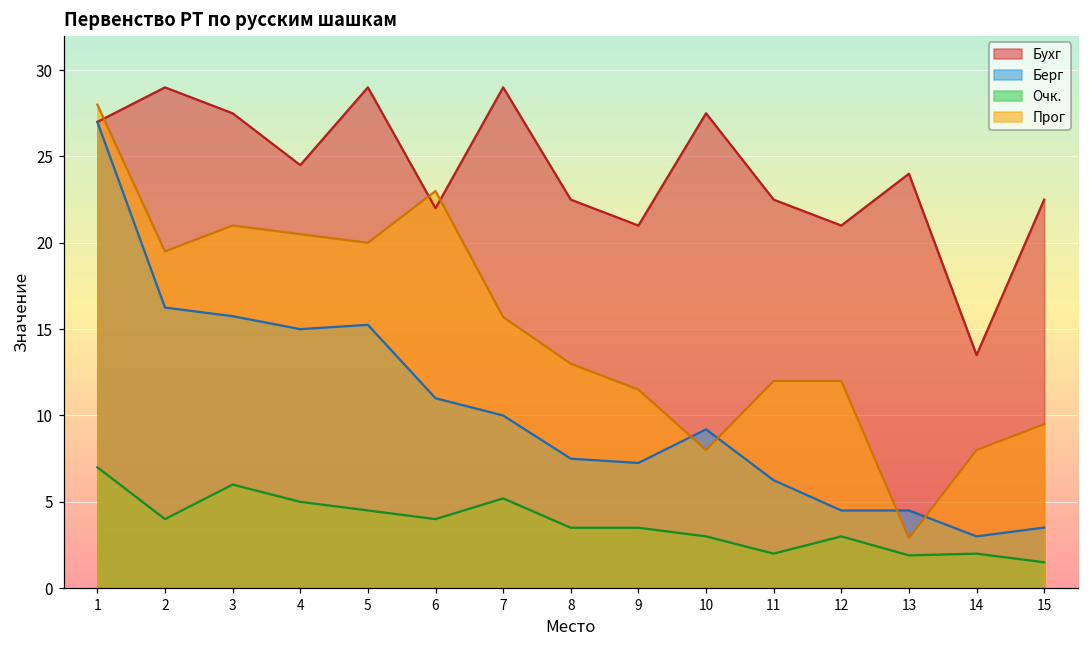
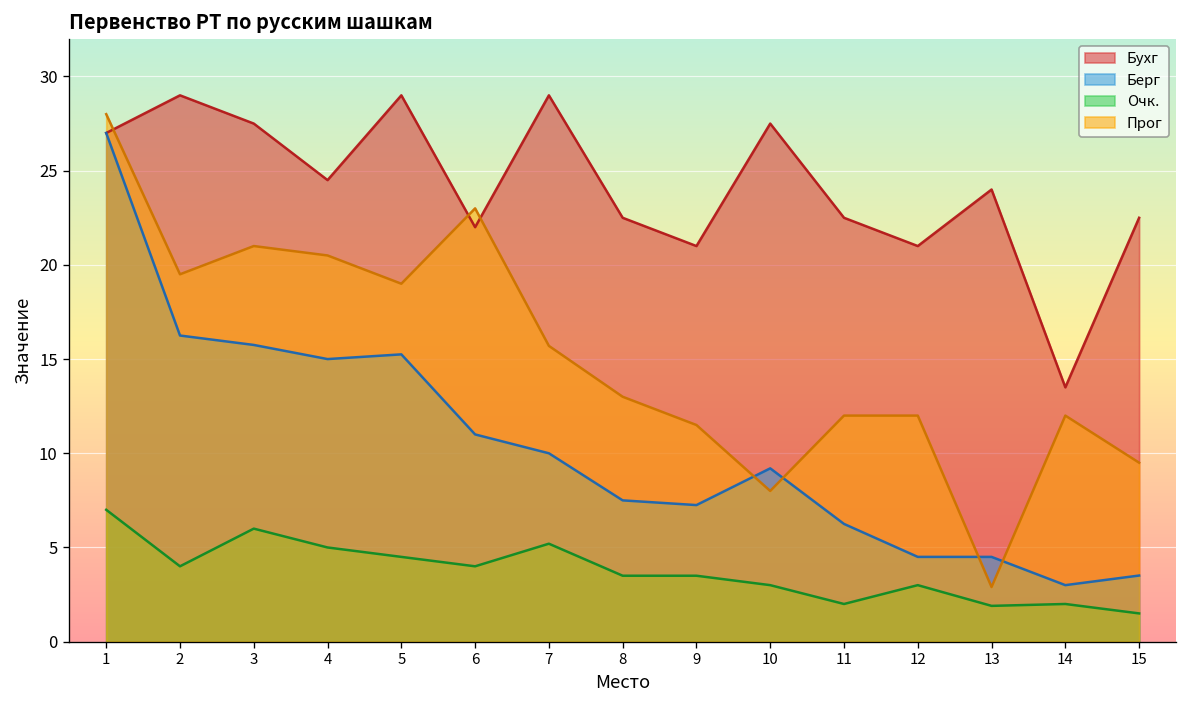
Прог, 5: 20 -> 19
Прог, 14: 8 -> 12
